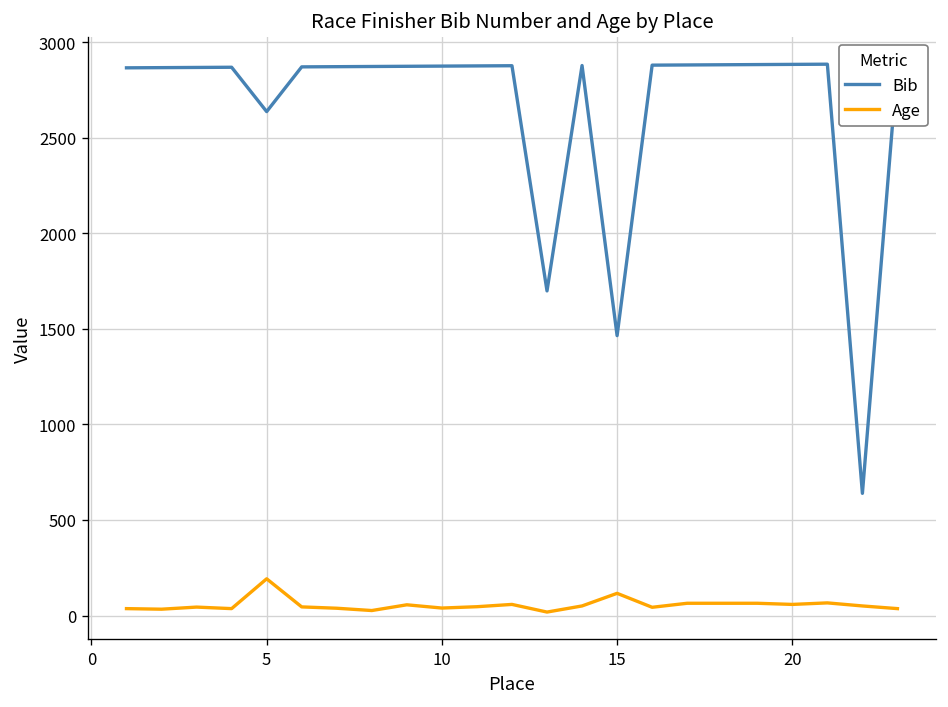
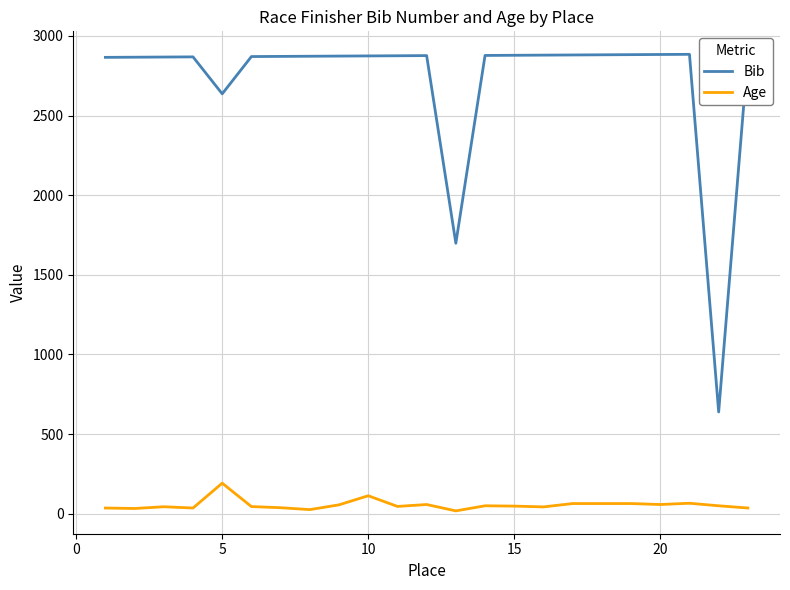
Age, 10: 40 -> 110
Bib, 15: 1460 -> 2880
Age, 15: 120 -> 50
